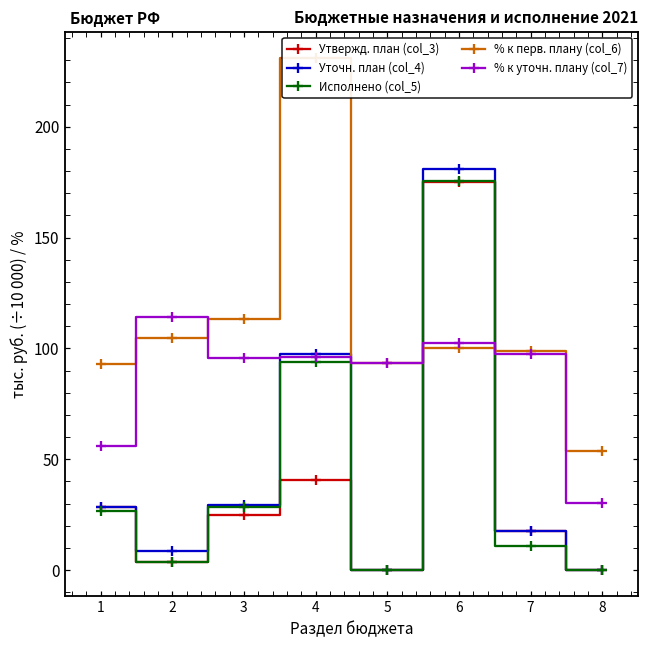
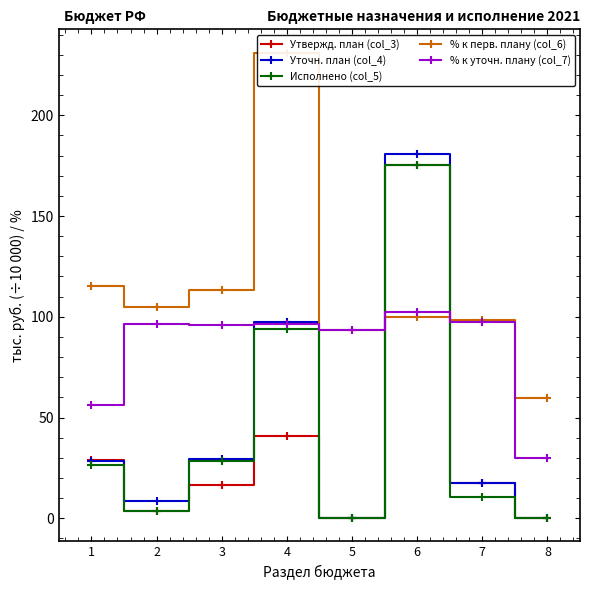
% к перв. плану (col_6), 1: 93 -> 115
% к уточн. плану (col_7), 2: 114 -> 97
Утвержд. план (col_3), 3: 25 -> 17
% к перв. плану (col_6), 8: 54 -> 60
